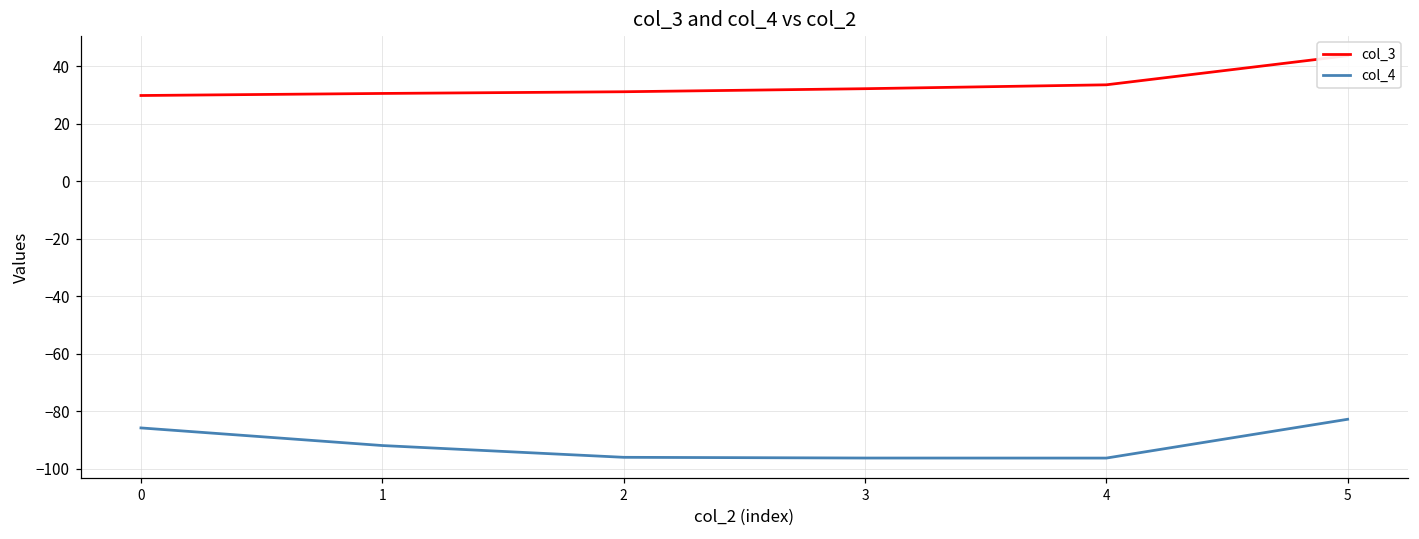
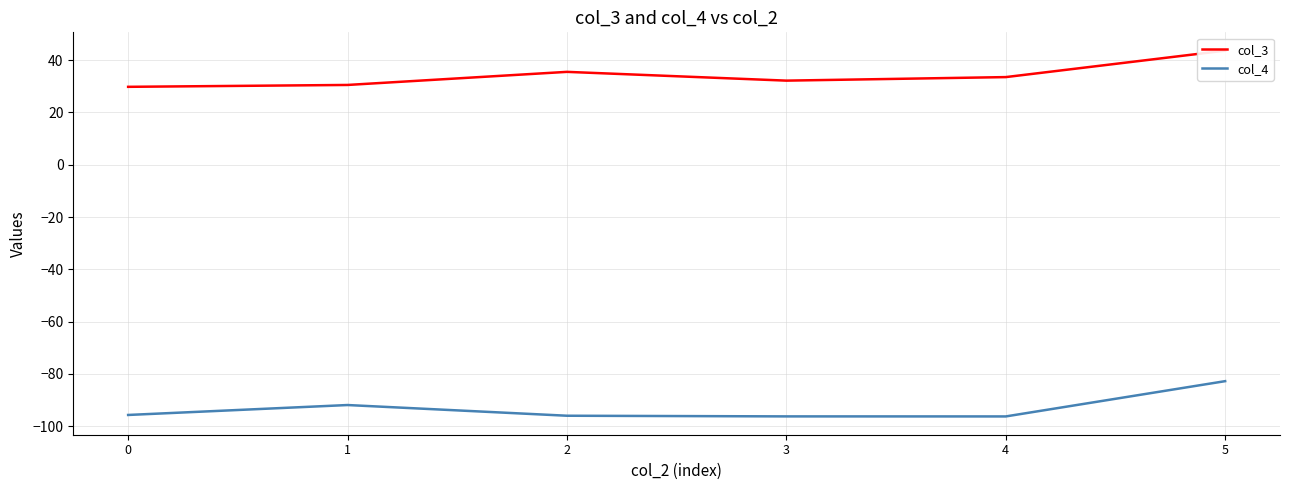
col_4, 0: -86 -> -96
col_3, 2: 31 -> 36
